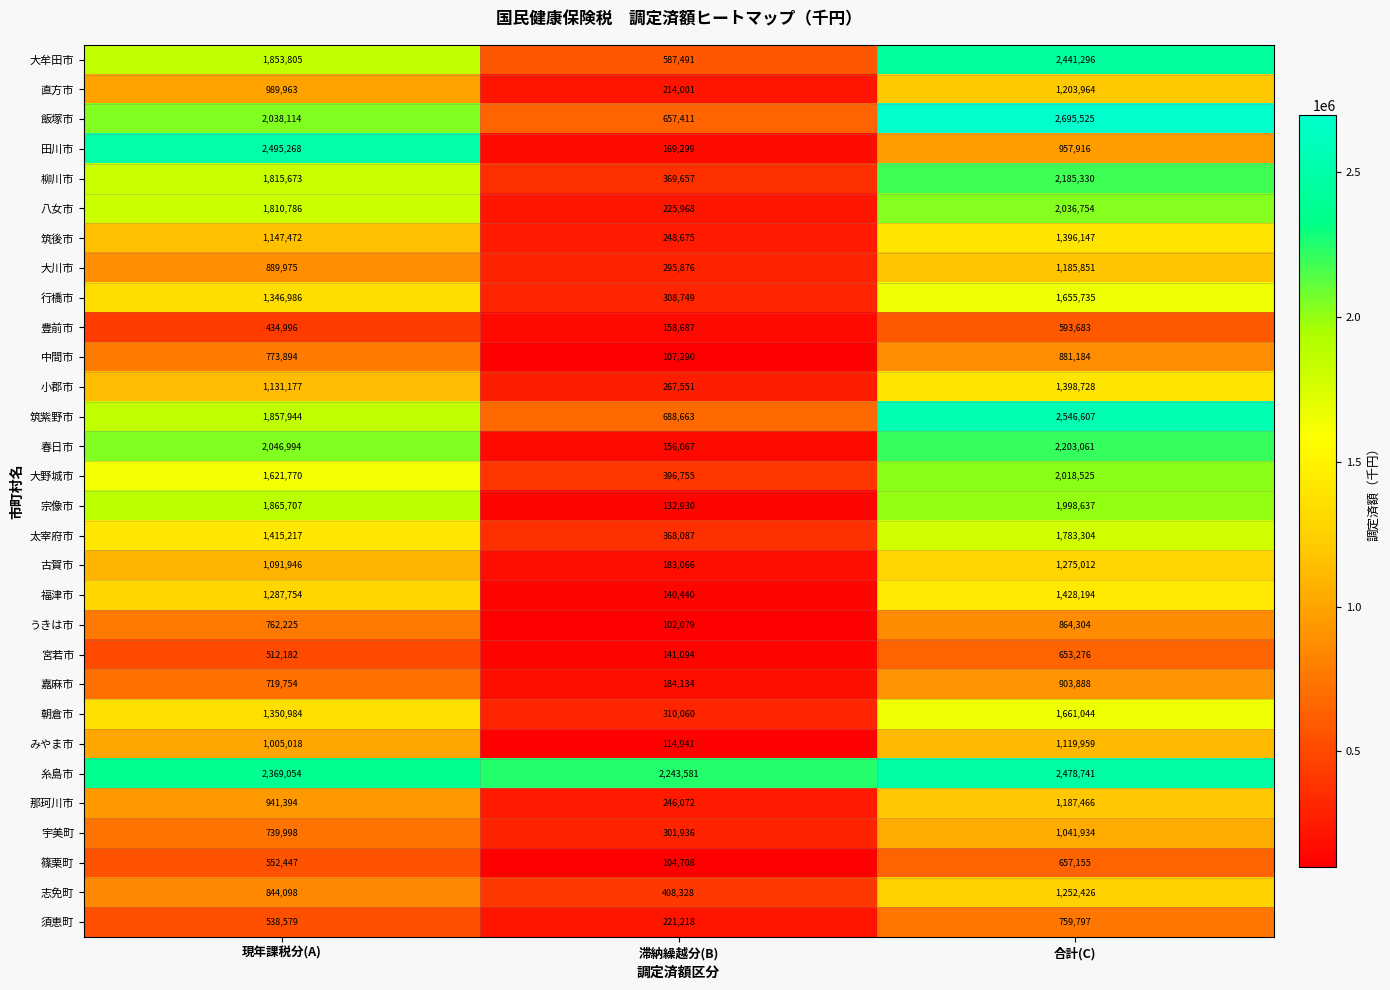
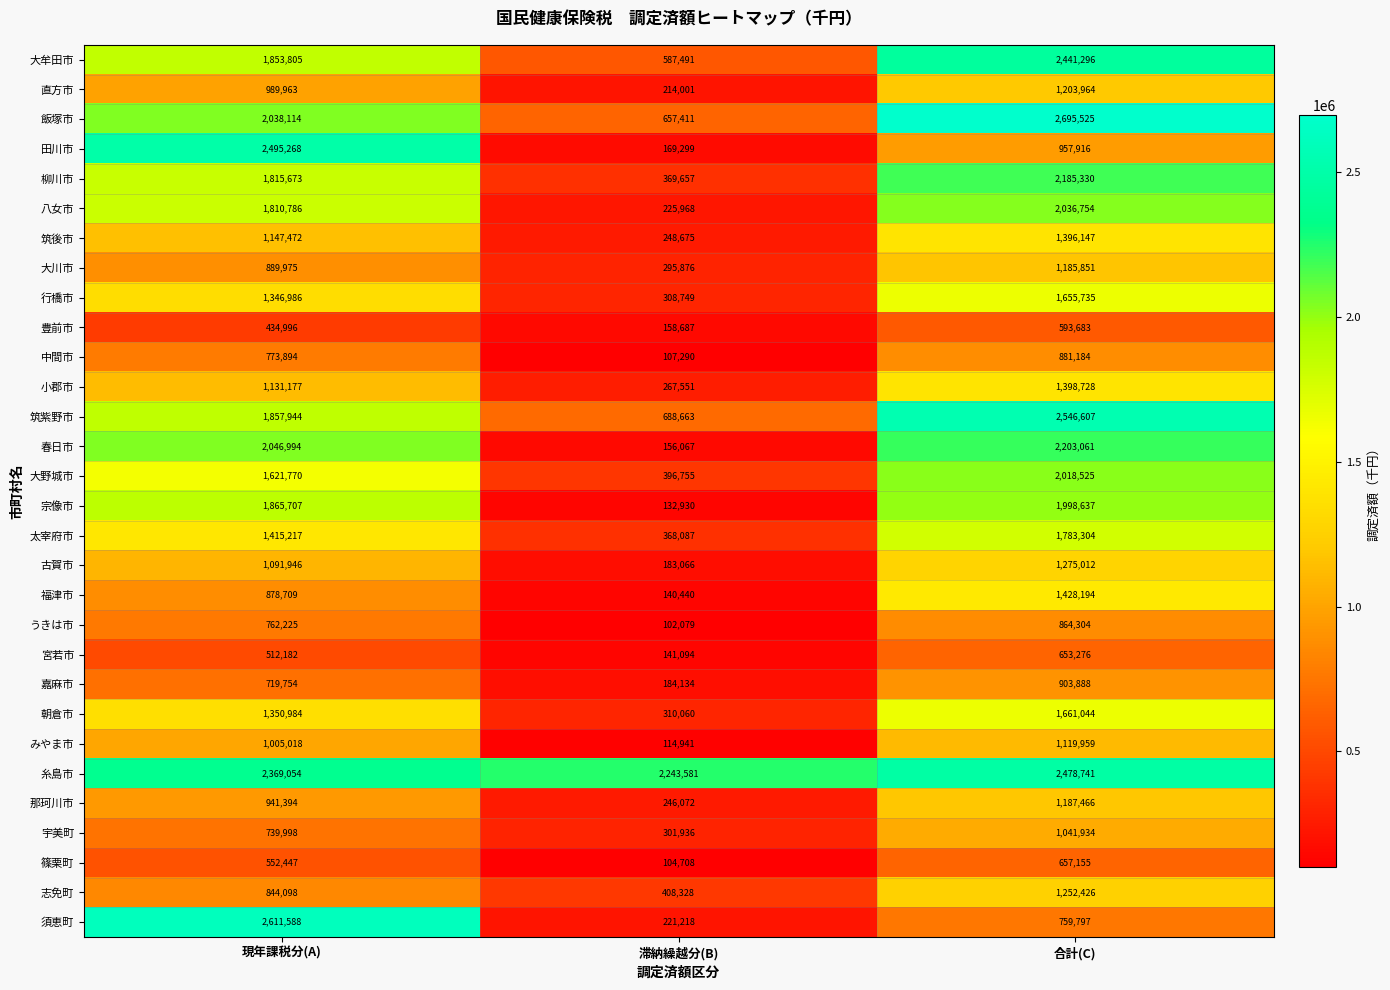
福津市, 現年課税分(A): 1,287,754 -> 878,709
須恵町, 現年課税分(A): 538,579 -> 2,611,588
